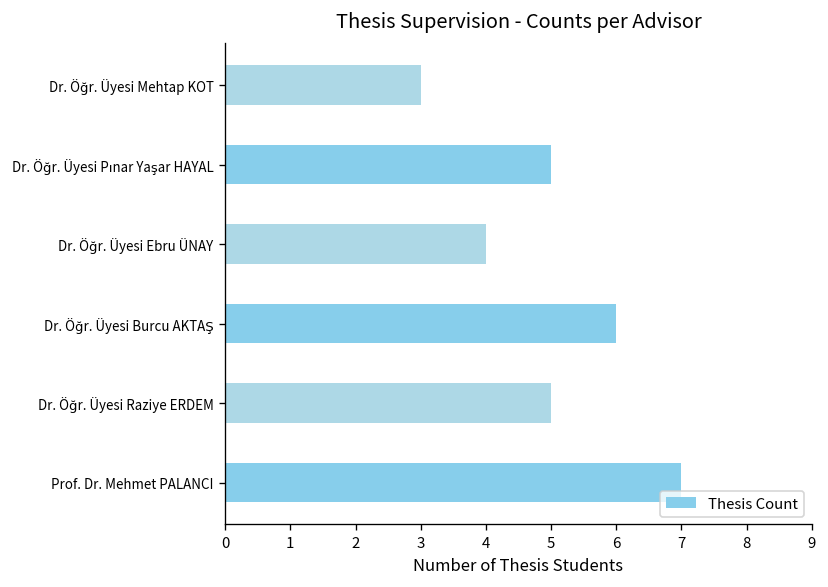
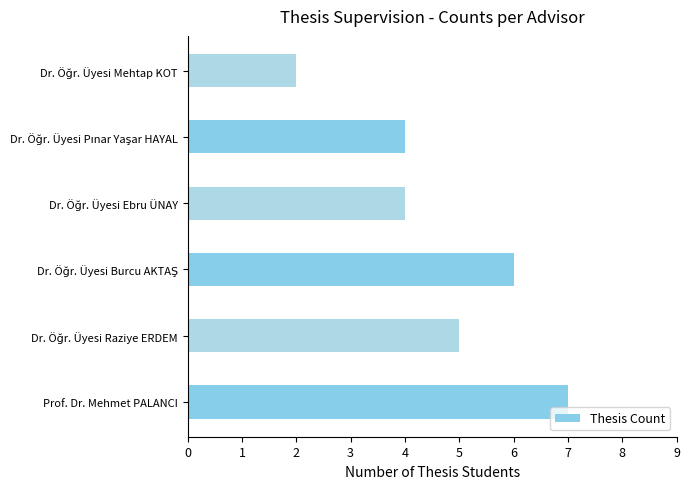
Dr. Öğr. Üyesi Mehtap KOT: 3 -> 2
Dr. Öğr. Üyesi Pınar Yaşar HAYAL: 5 -> 4
